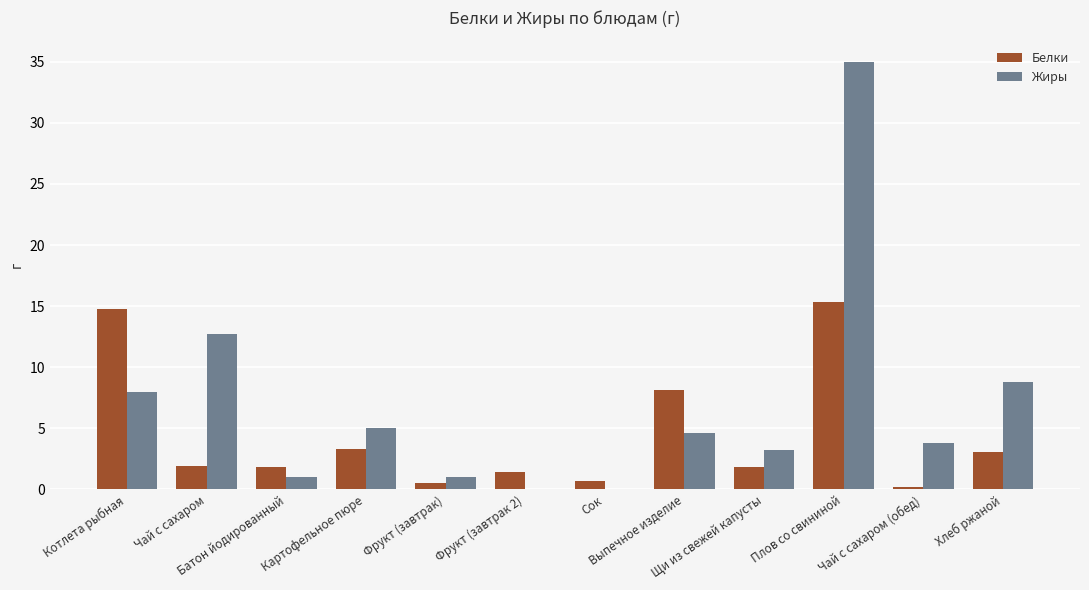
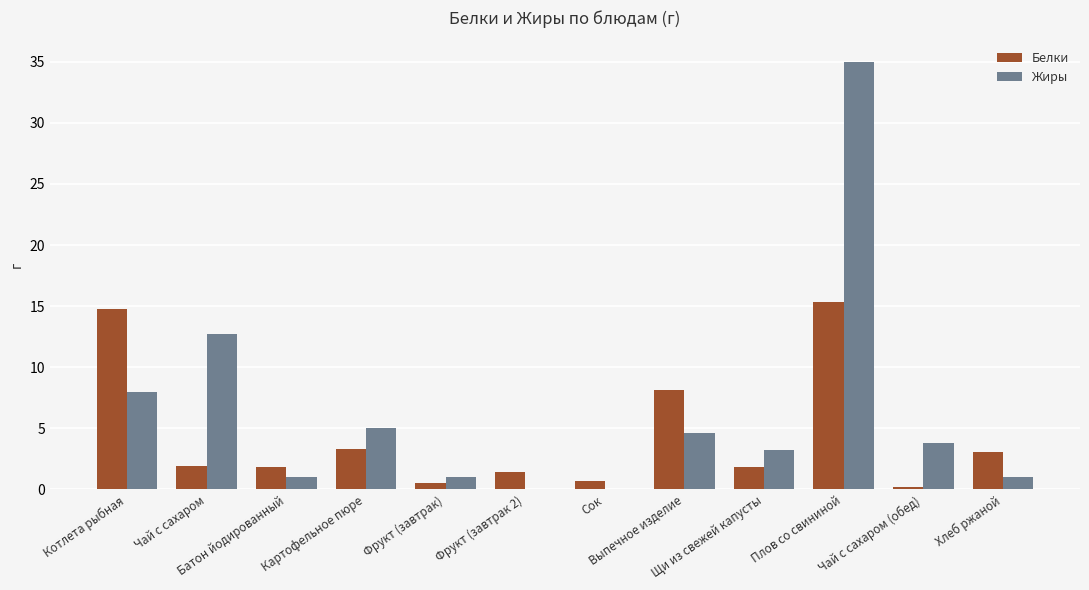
Жиры, Хлеб ржаной: 8.8 -> 1.0
